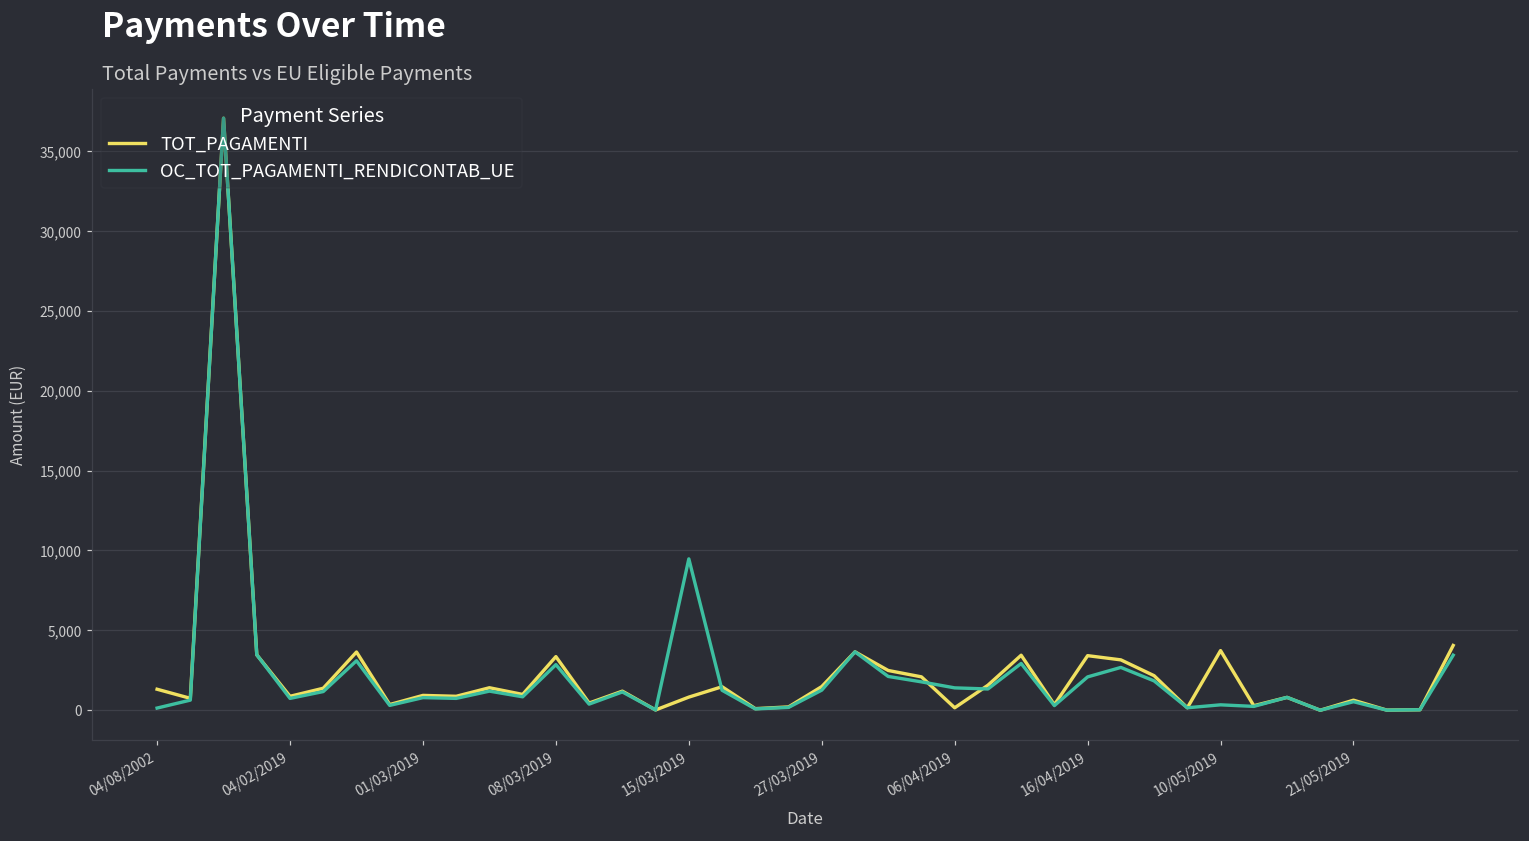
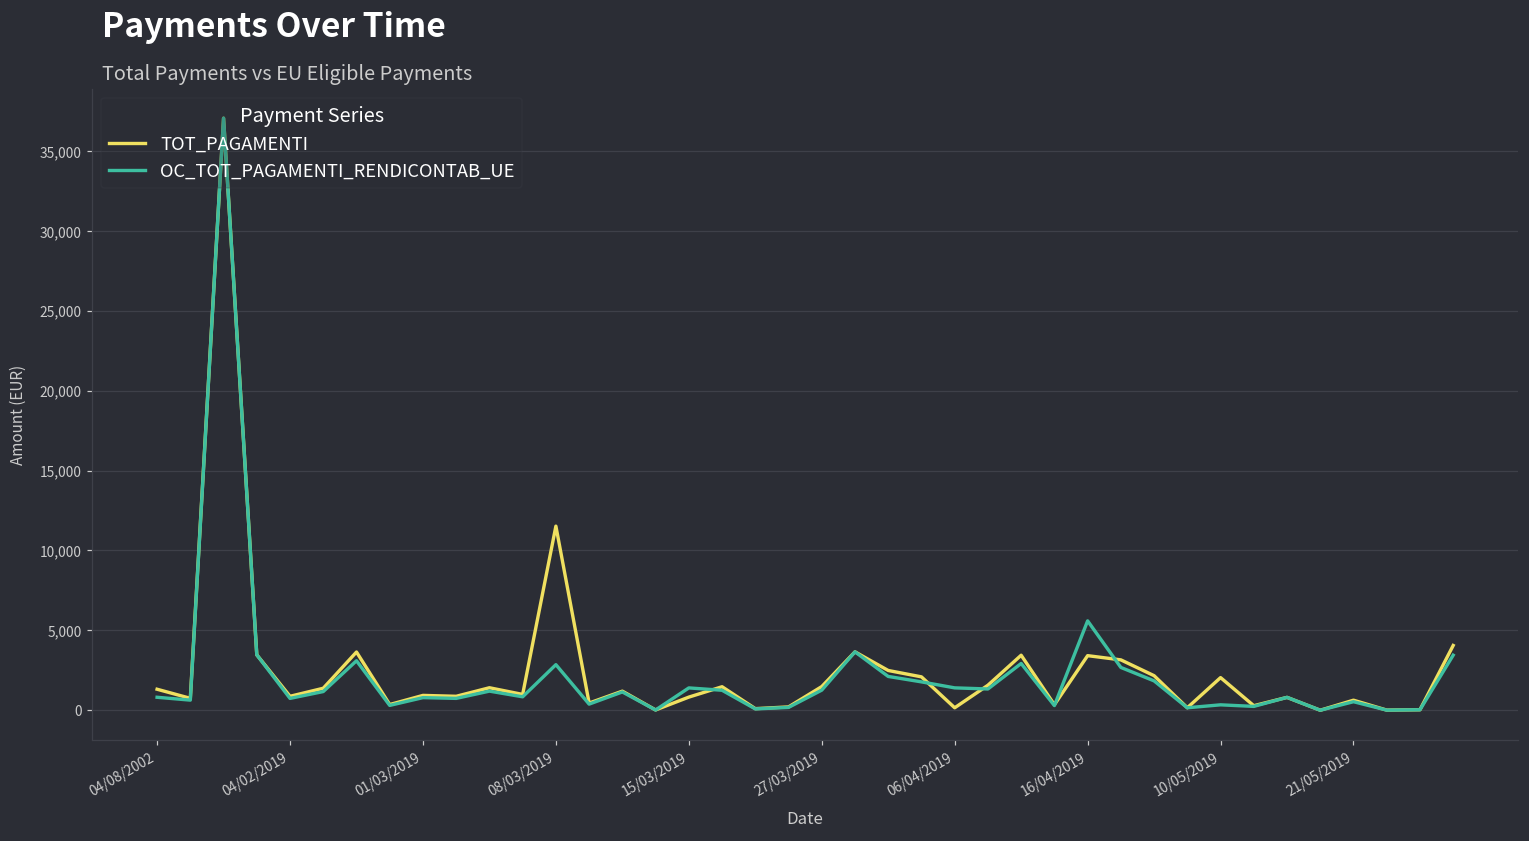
OC_TOT_PAGAMENTI_RENDICONTAB_UE, 04/08/2002: 100 -> 800
TOT_PAGAMENTI, 08/03/2019: 3,400 -> 11,500
OC_TOT_PAGAMENTI_RENDICONTAB_UE, 15/03/2019: 9,500 -> 1,400
OC_TOT_PAGAMENTI_RENDICONTAB_UE, 16/04/2019: 2,100 -> 5,600
TOT_PAGAMENTI, 10/05/2019: 3,700 -> 2,000
